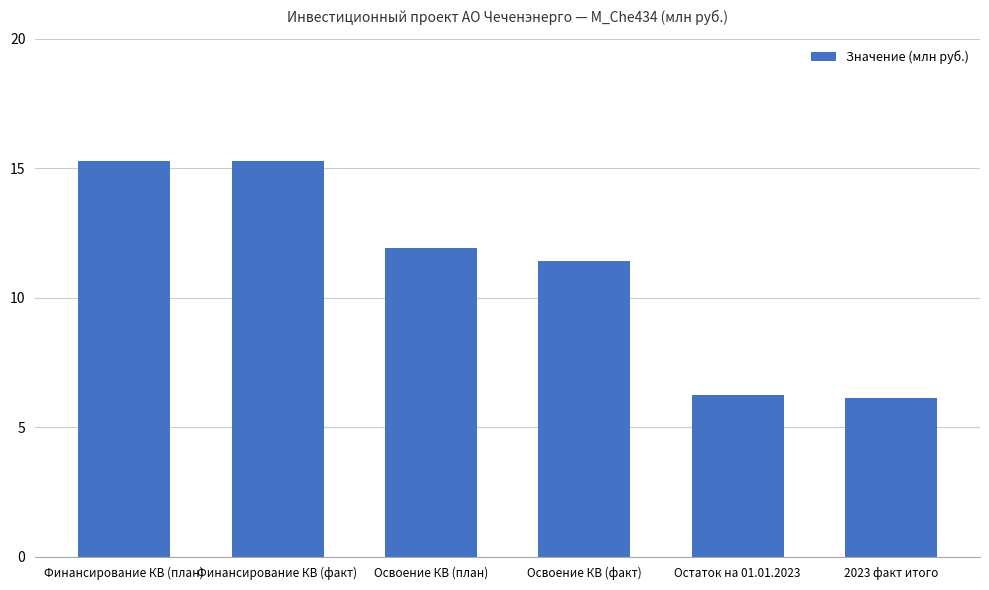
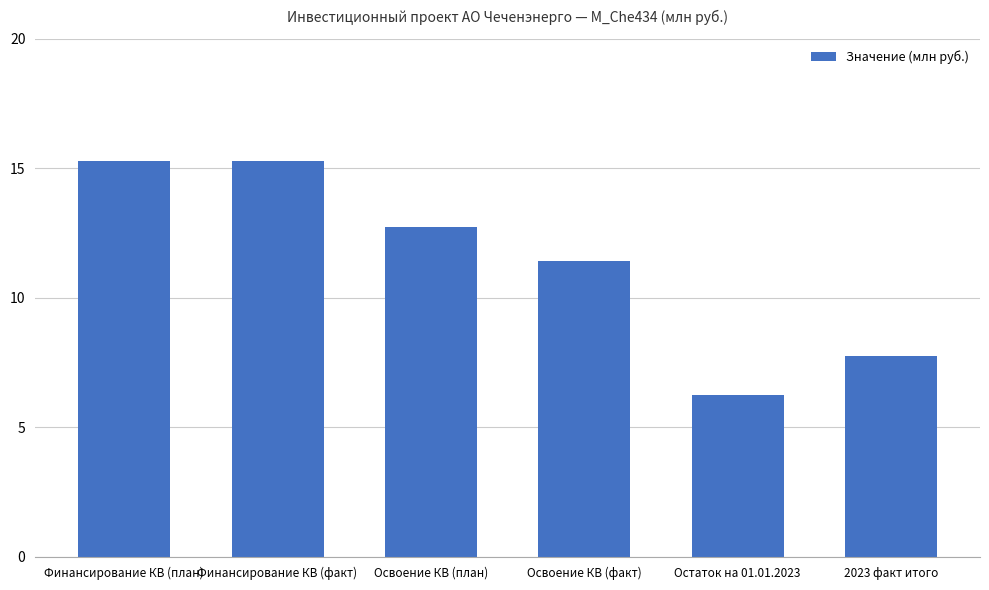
Освоение КВ (план): 11.9 -> 12.8
2023 факт итого: 6.1 -> 7.7
